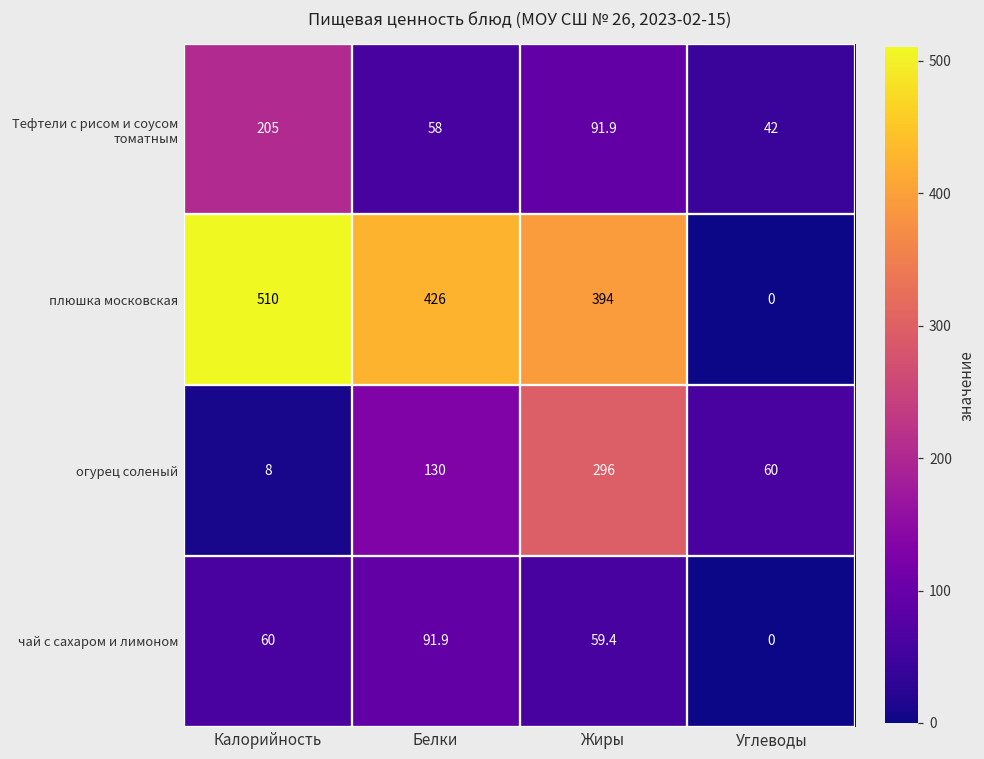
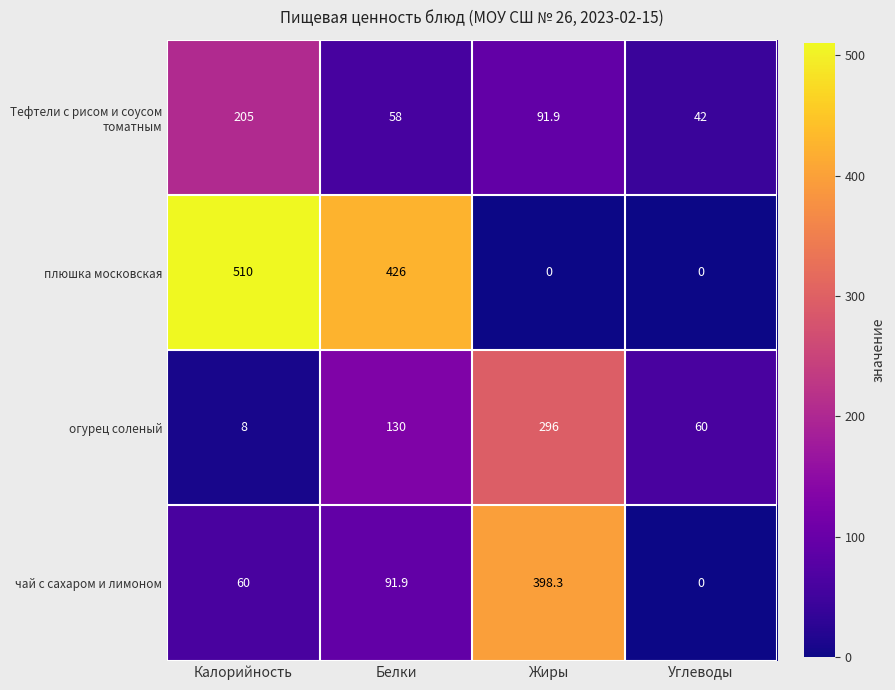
плюшка московская, Жиры: 394 -> 0
чай с сахаром и лимоном, Жиры: 59.4 -> 398.3
